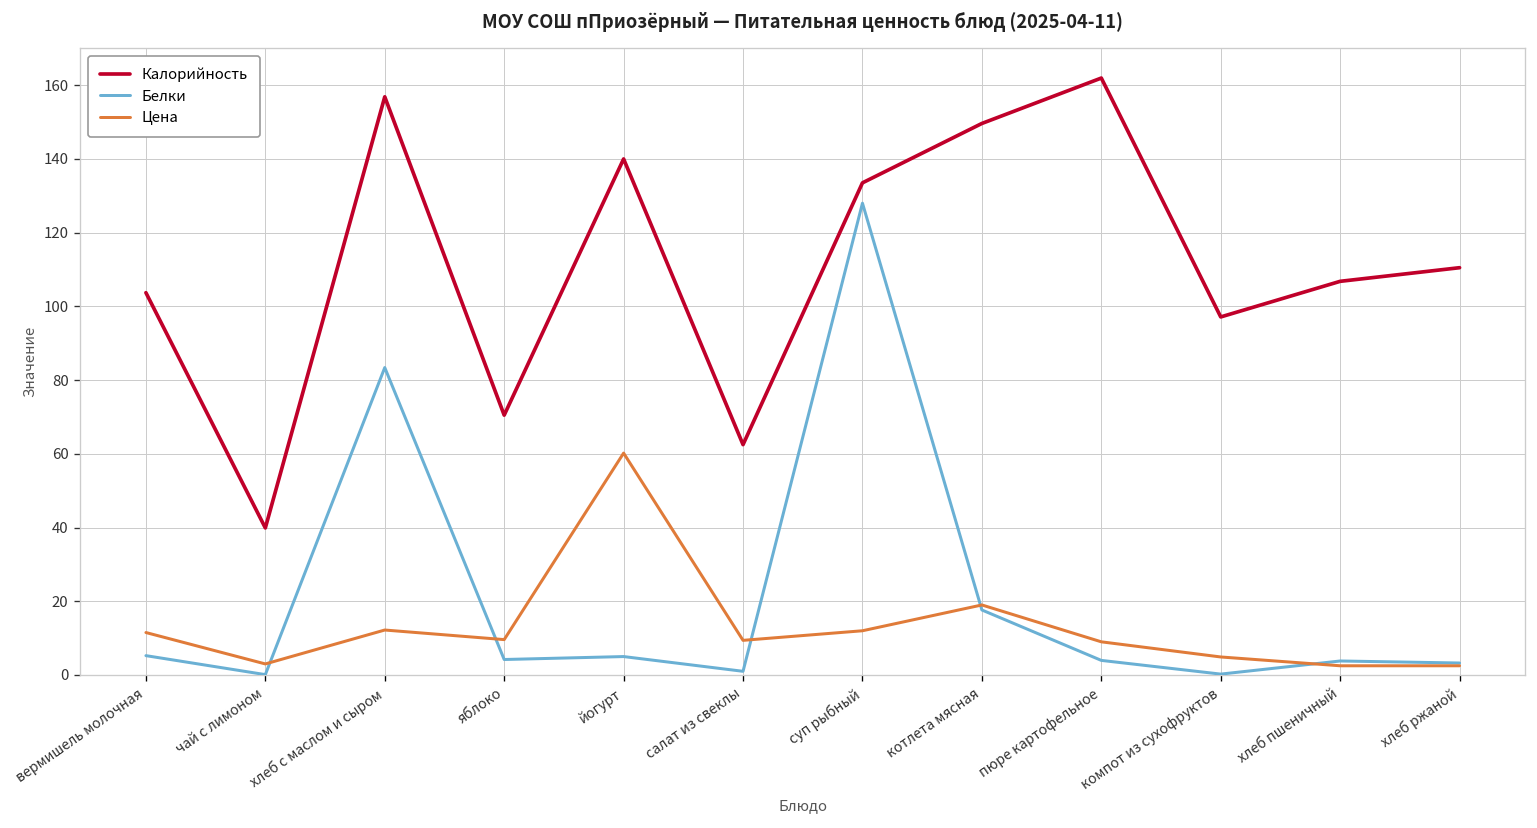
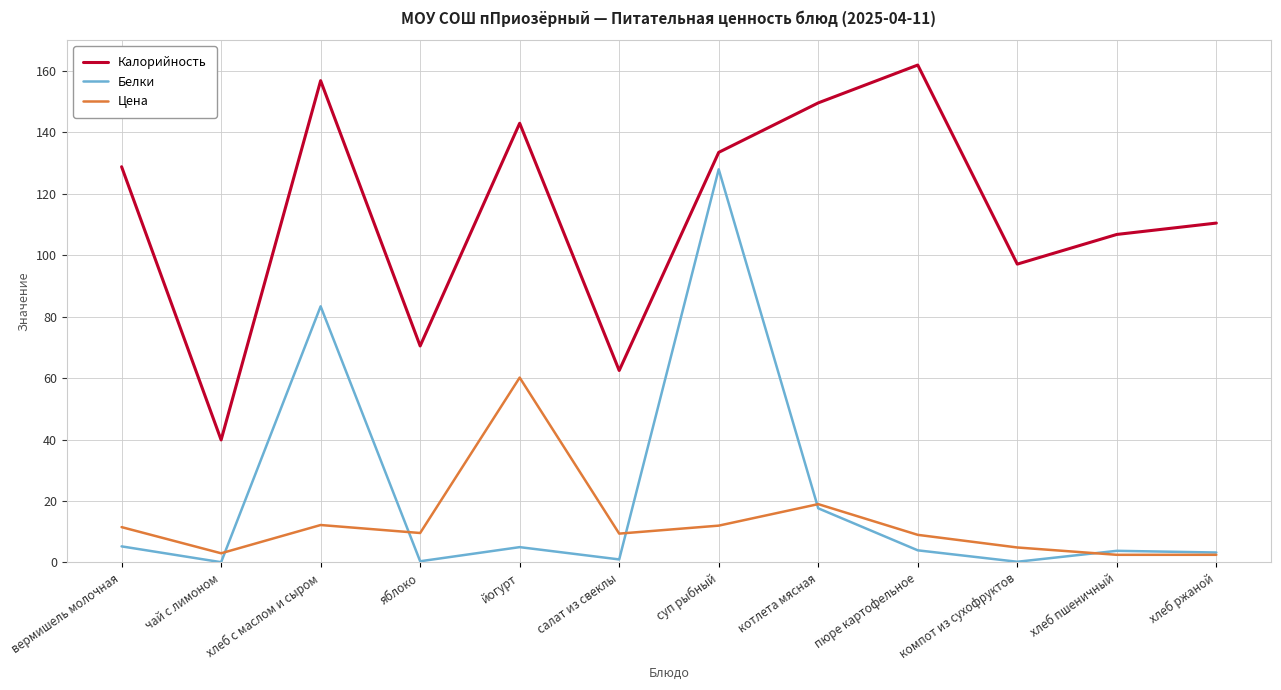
Калорийность, вермишель молочная: 104 -> 129
Белки, яблоко: 4 -> 0
Калорийность, йогурт: 140 -> 143
